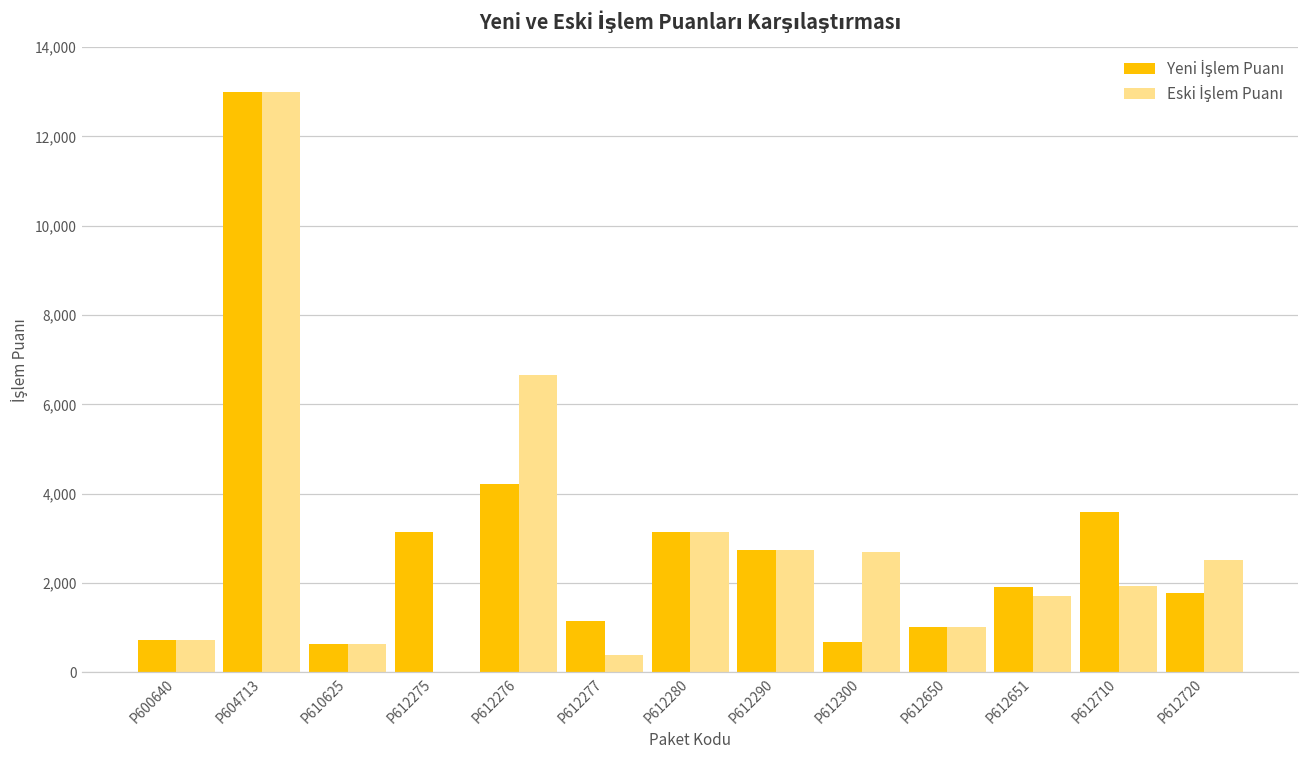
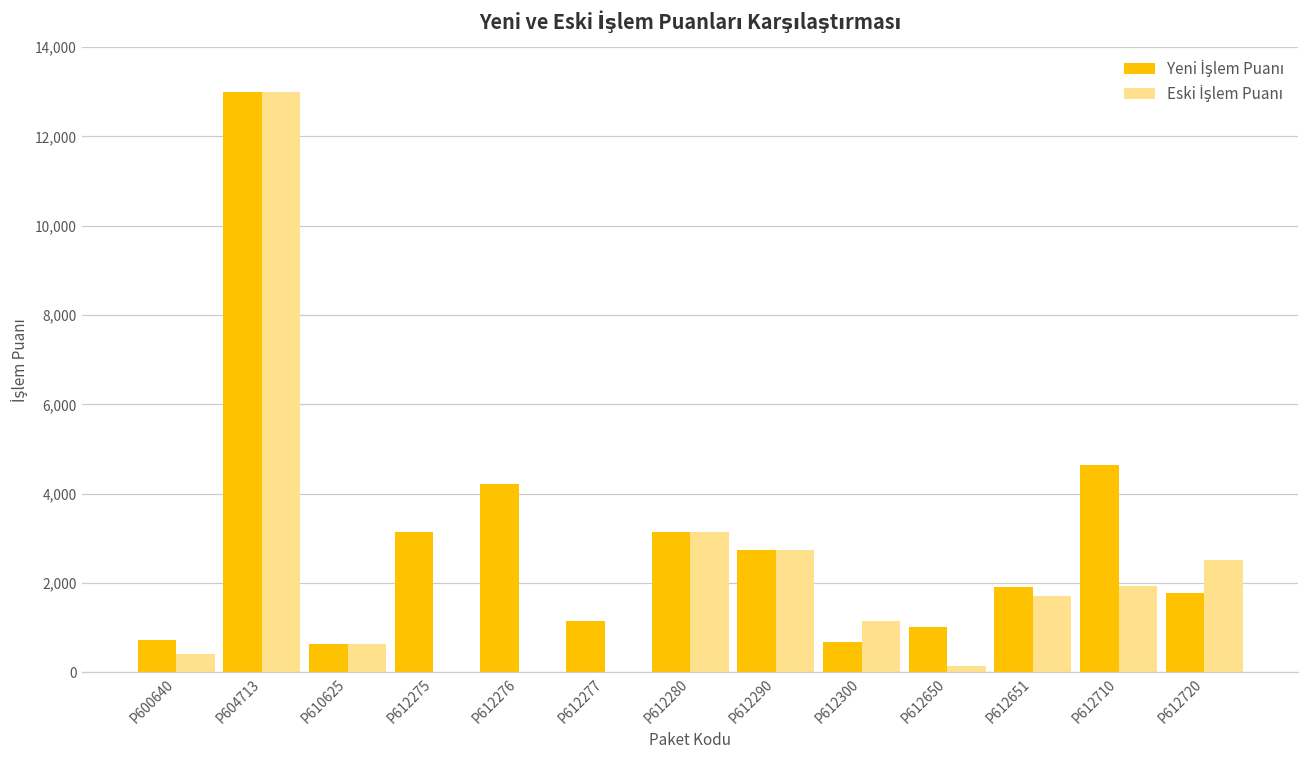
Eski İşlem Puanı, P600640: 700 -> 400
Eski İşlem Puanı, P612276: 6,600 -> 0
Eski İşlem Puanı, P612277: 400 -> 0
Eski İşlem Puanı, P612300: 2,700 -> 1,200
Eski İşlem Puanı, P612650: 1,000 -> 100
Yeni İşlem Puanı, P612710: 3,600 -> 4,600
